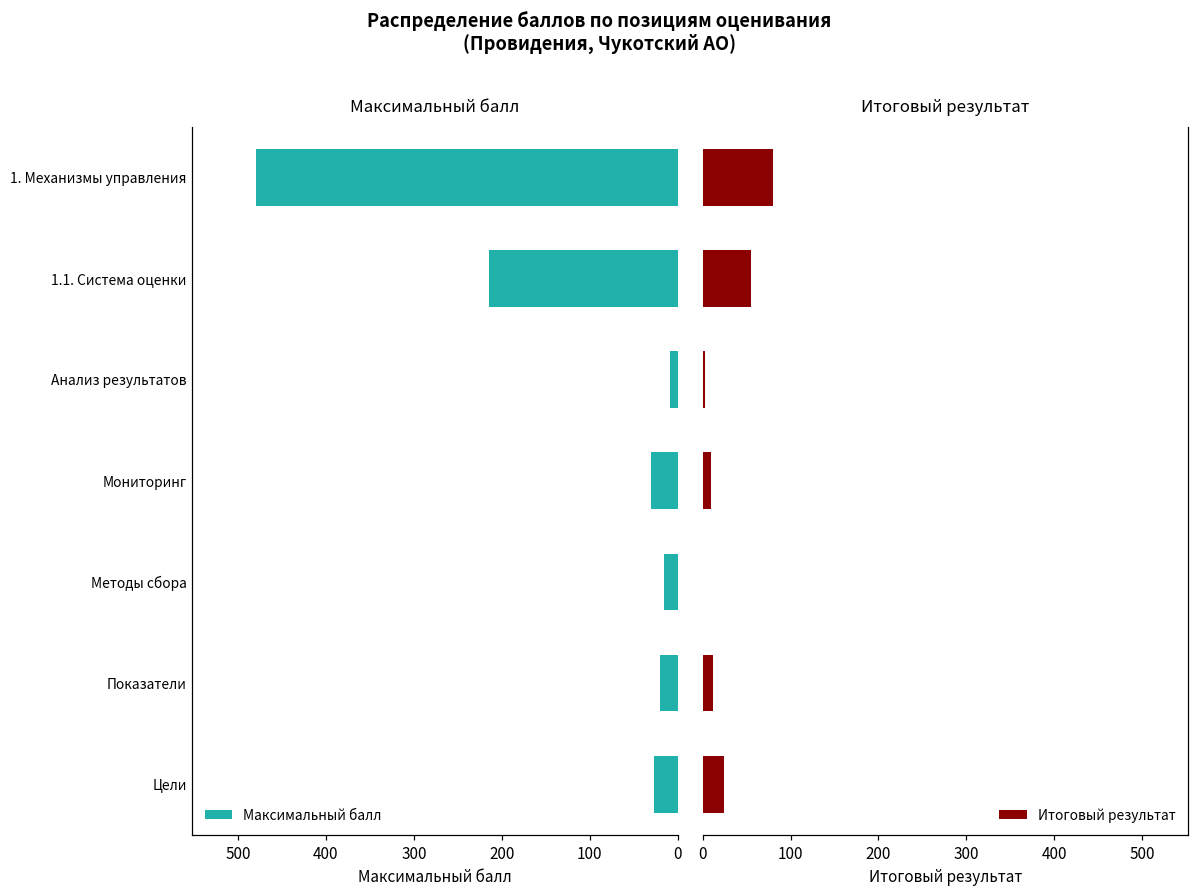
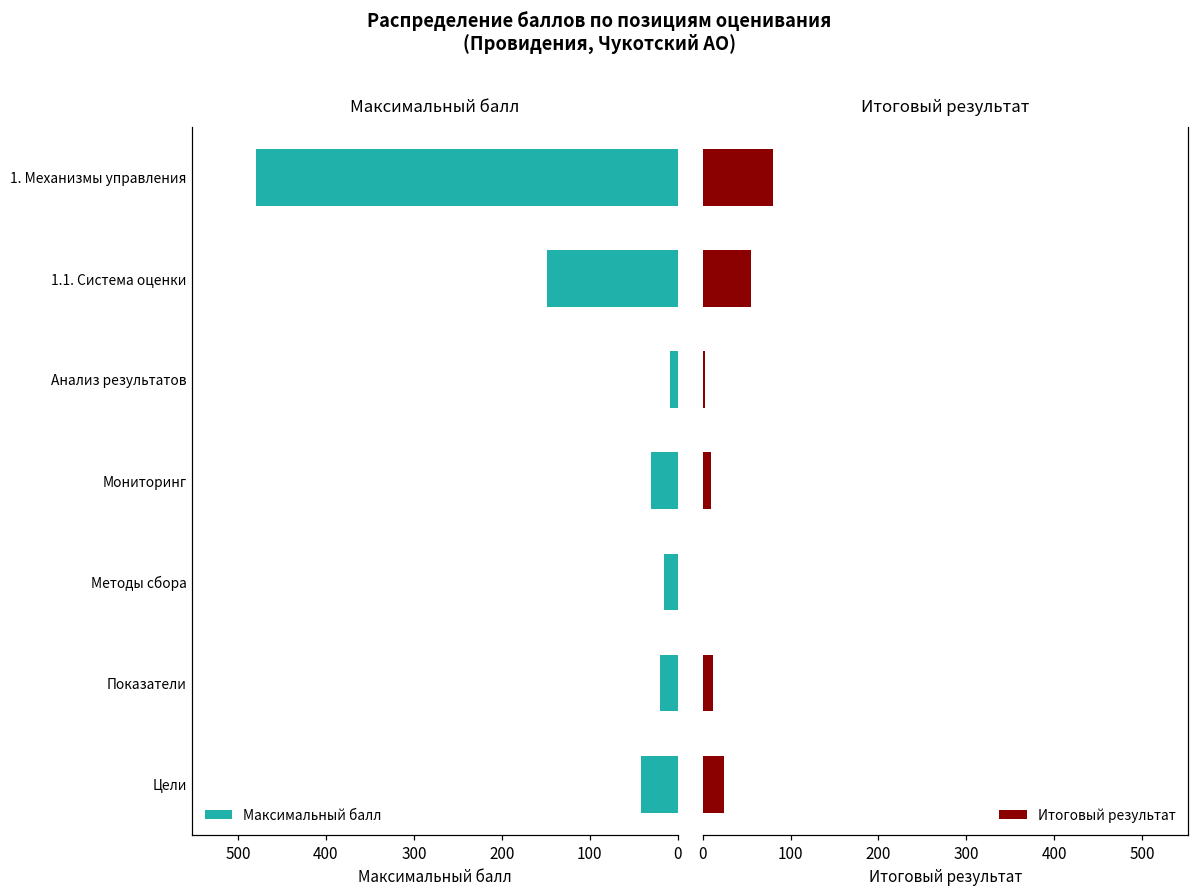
Максимальный балл, 1.1. Система оценки: 220 -> 150
Максимальный балл, Цели: 30 -> 40
